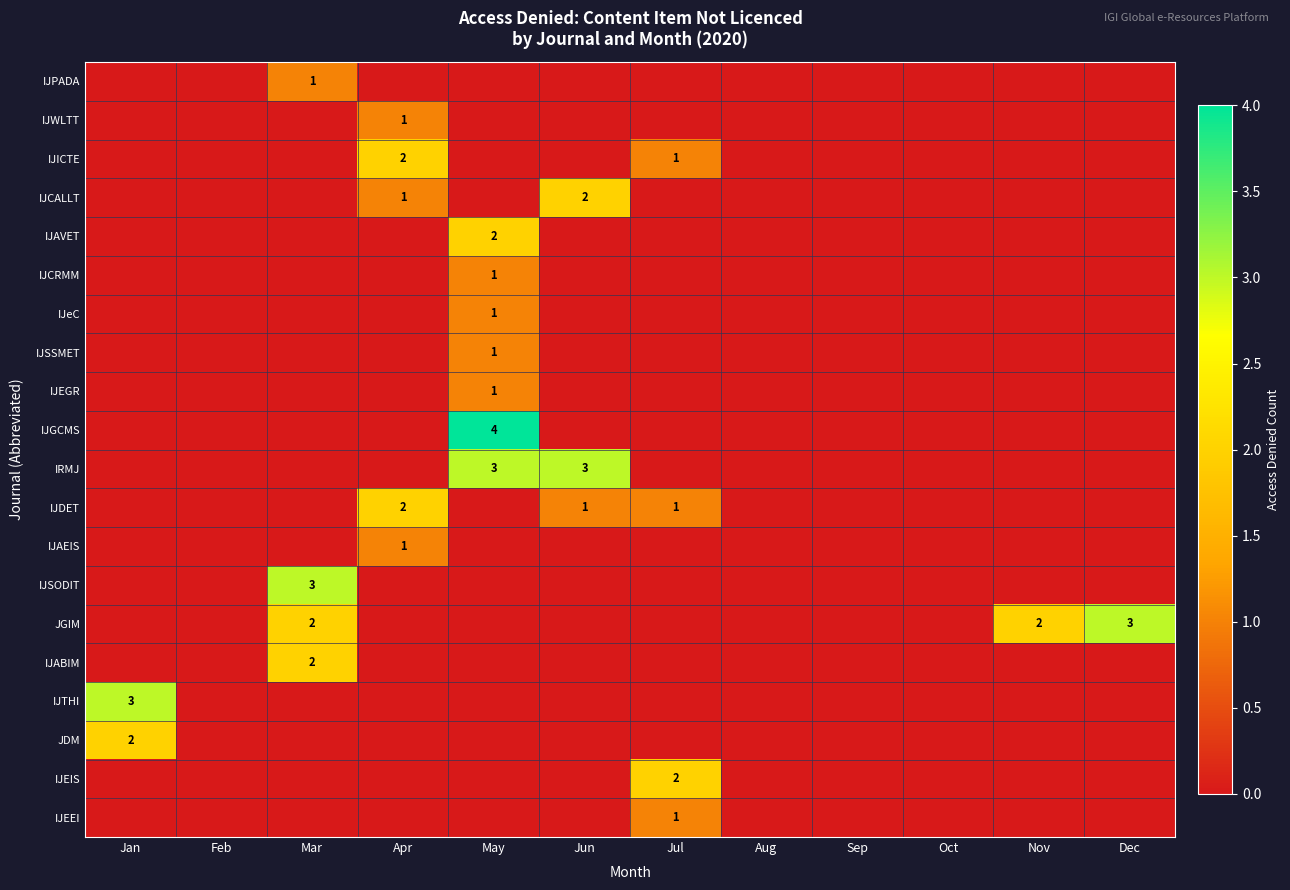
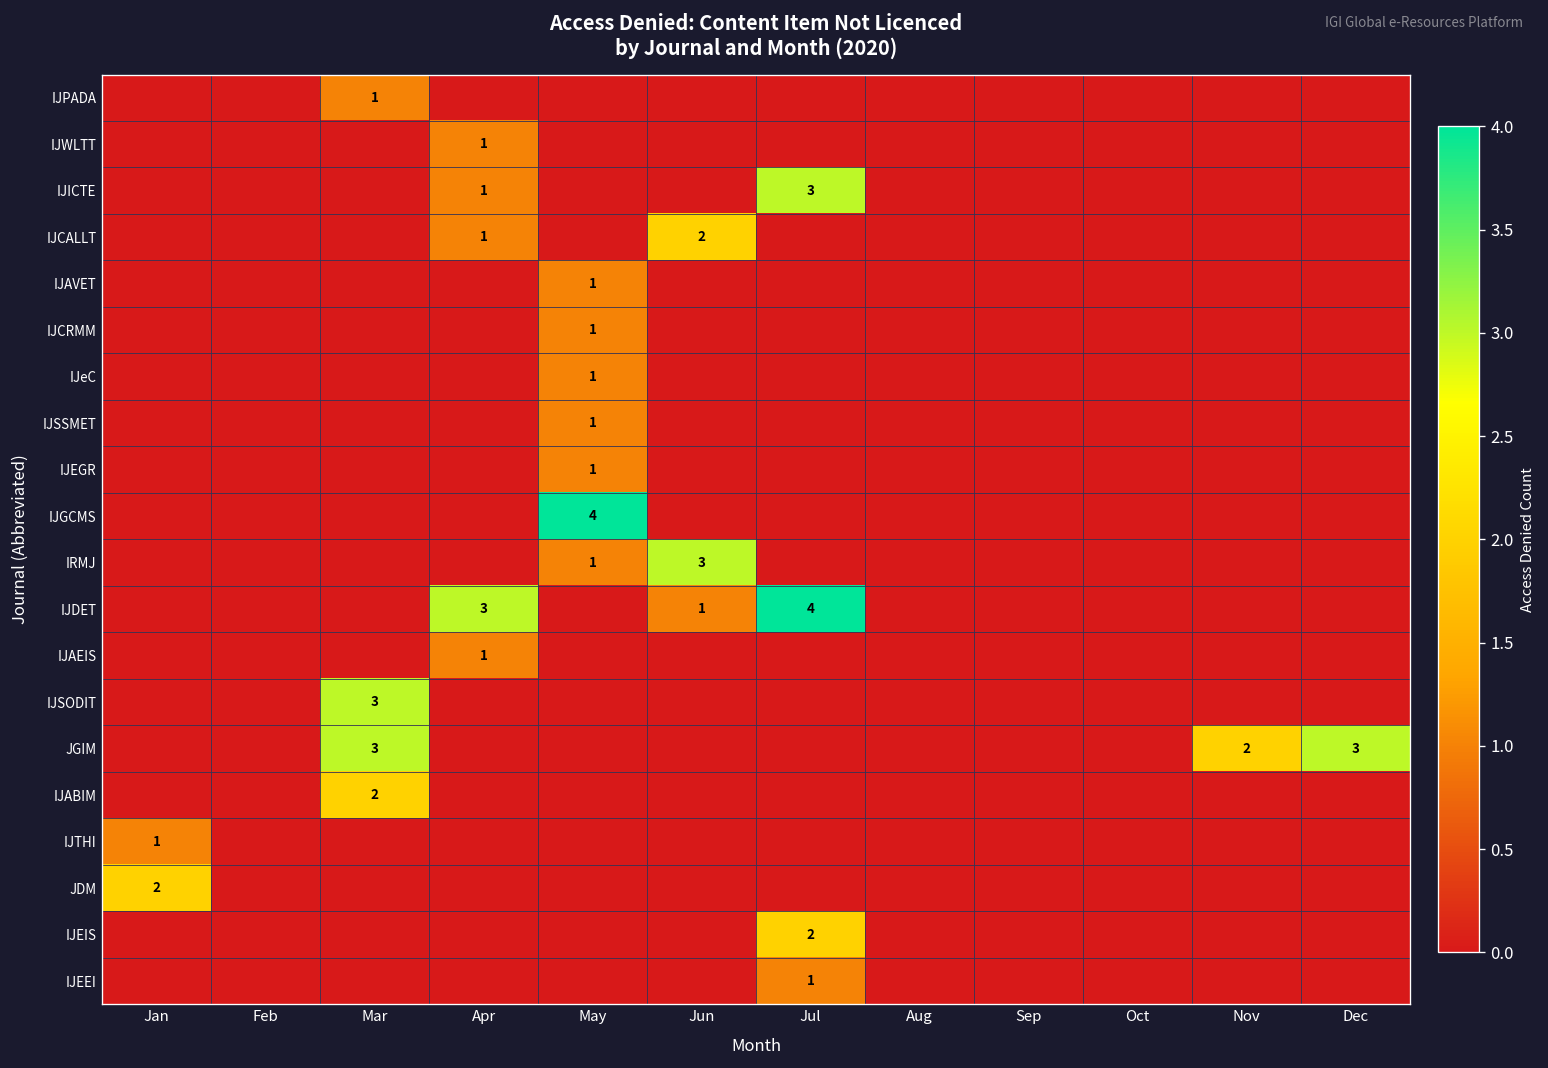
IJICTE, Apr: 2 -> 1
IJICTE, Jul: 1 -> 3
IJAVET, May: 2 -> 1
IRMJ, May: 3 -> 1
IJDET, Apr: 2 -> 3
IJDET, Jul: 1 -> 4
JGIM, Mar: 2 -> 3
IJTHI, Jan: 3 -> 1
